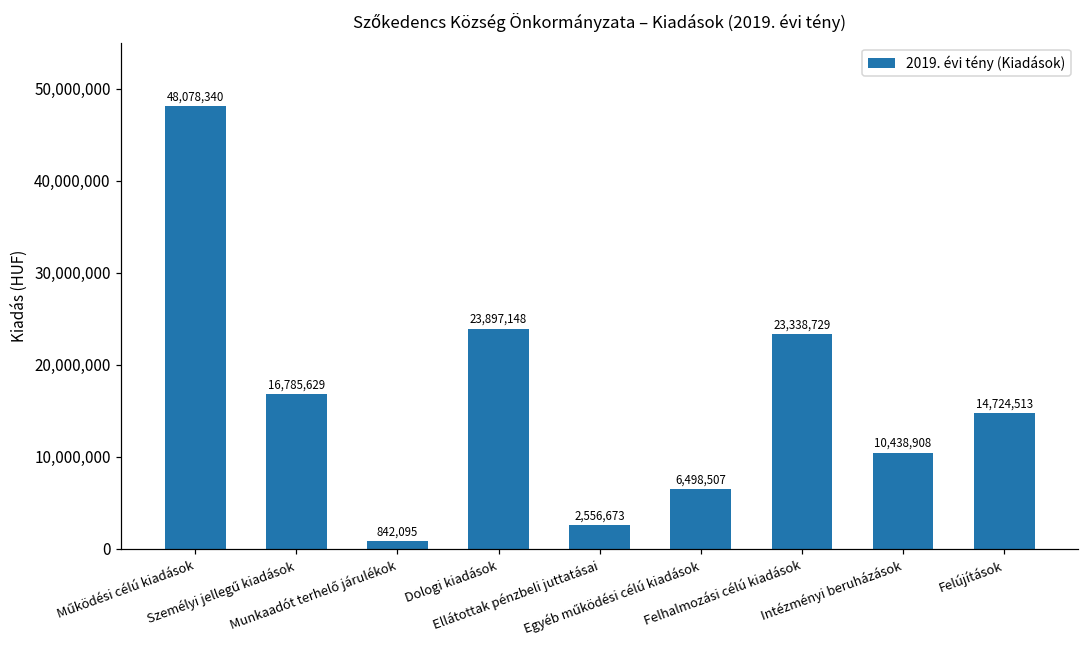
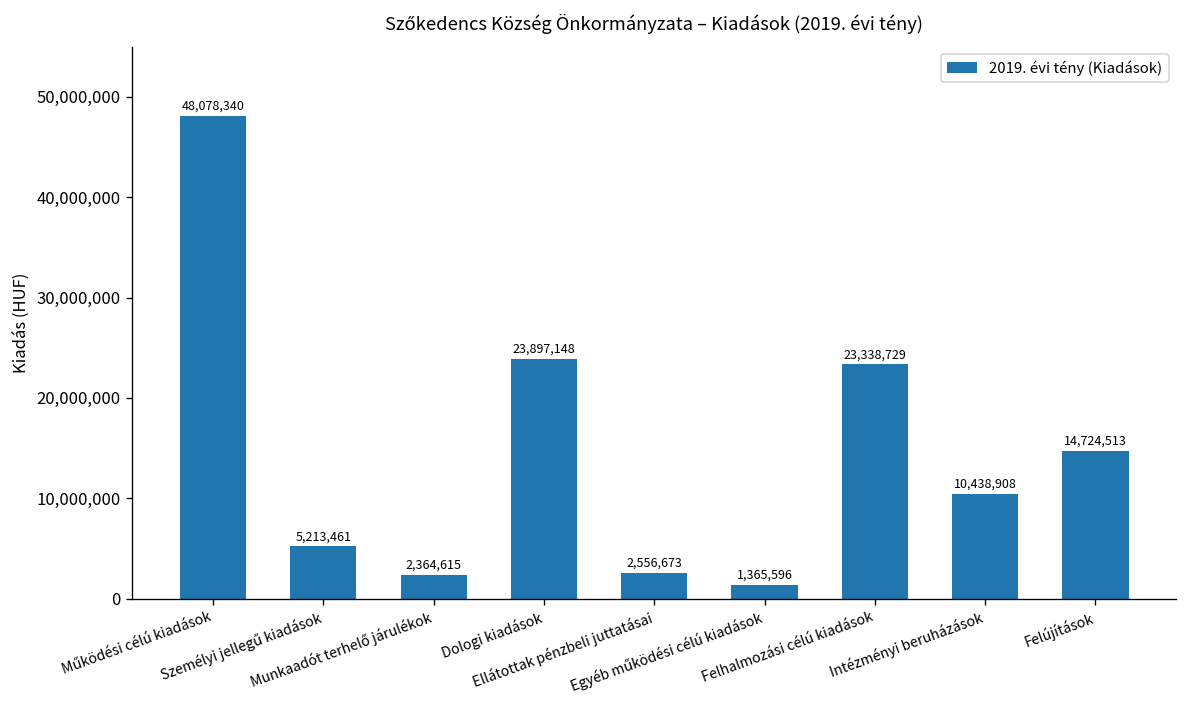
Személyi jellegű kiadások: 16,785,629 -> 5,213,461
Munkaadót terhelő járulékok: 842,095 -> 2,364,615
Egyéb működési célú kiadások: 6,498,507 -> 1,365,596
